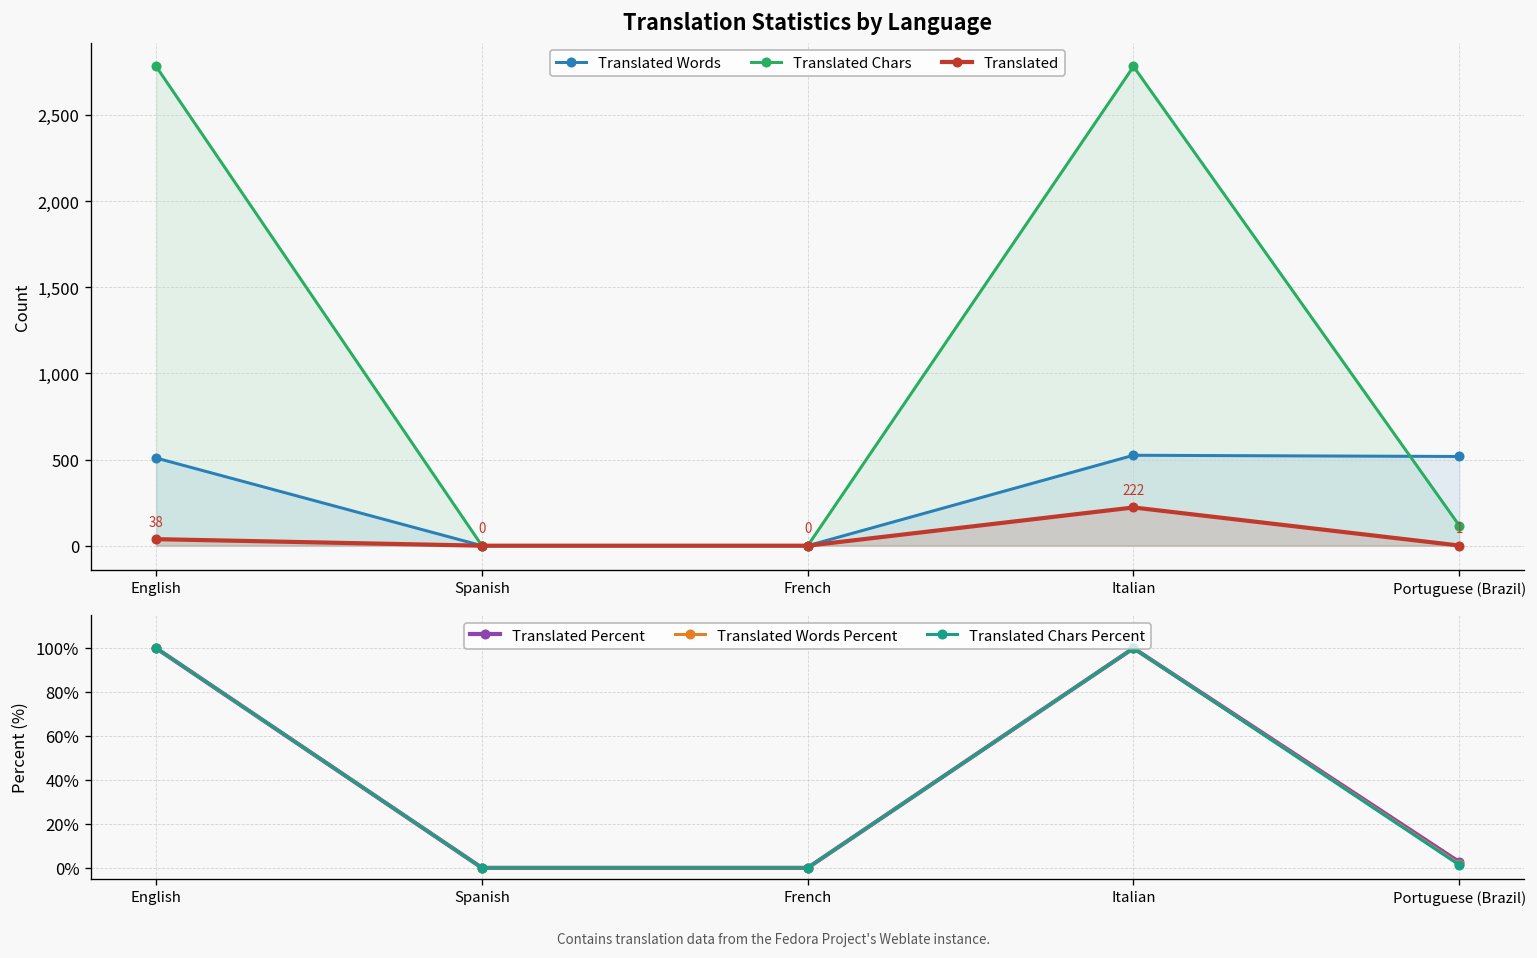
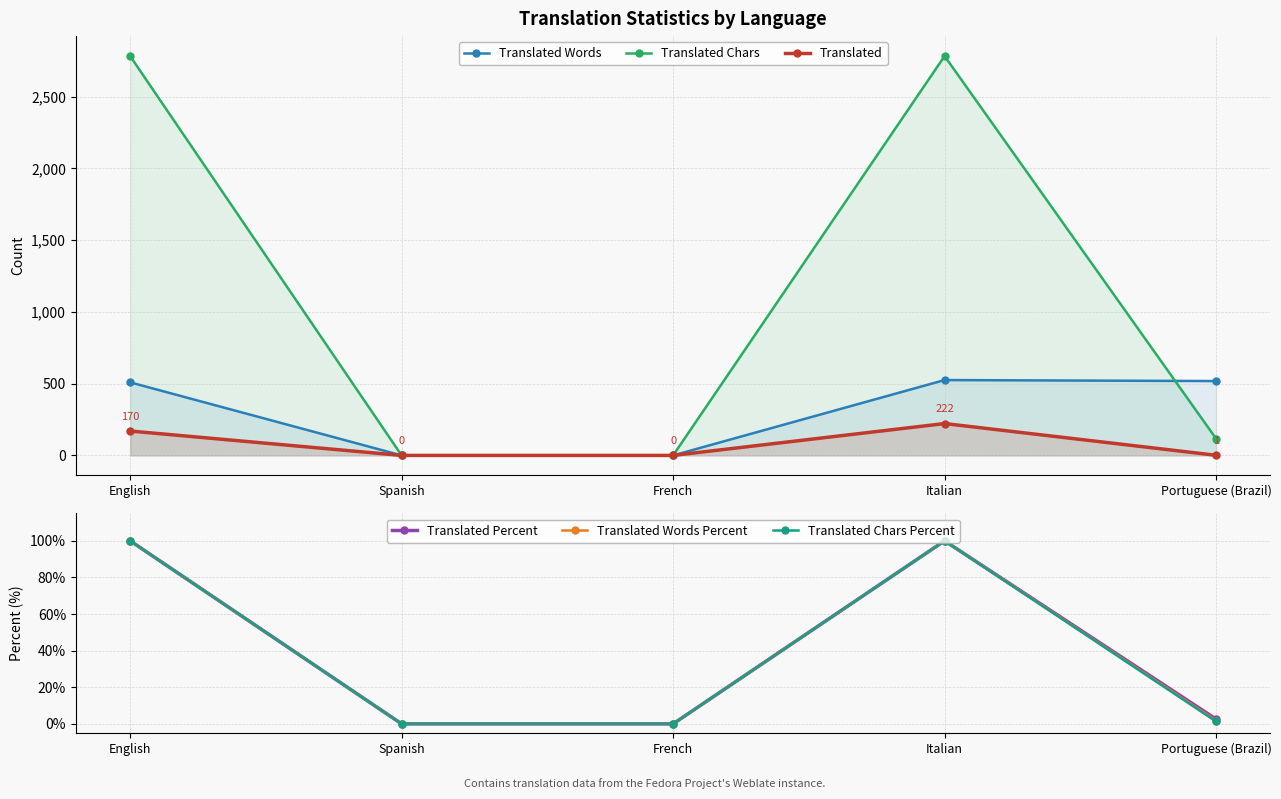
Translation Statistics by Language, Translated, English: 38 -> 170
